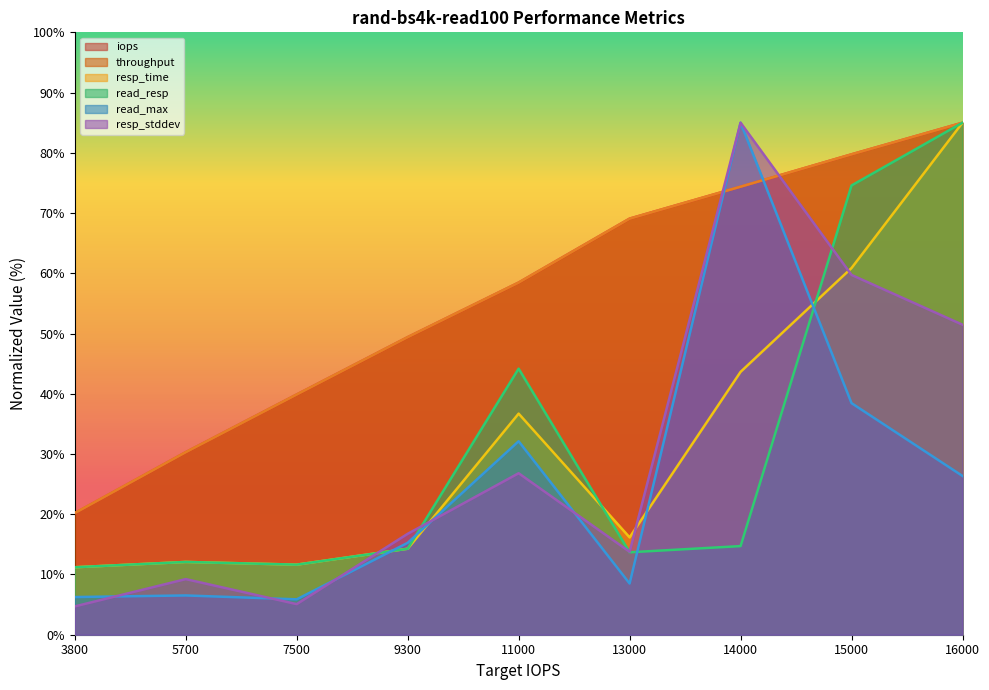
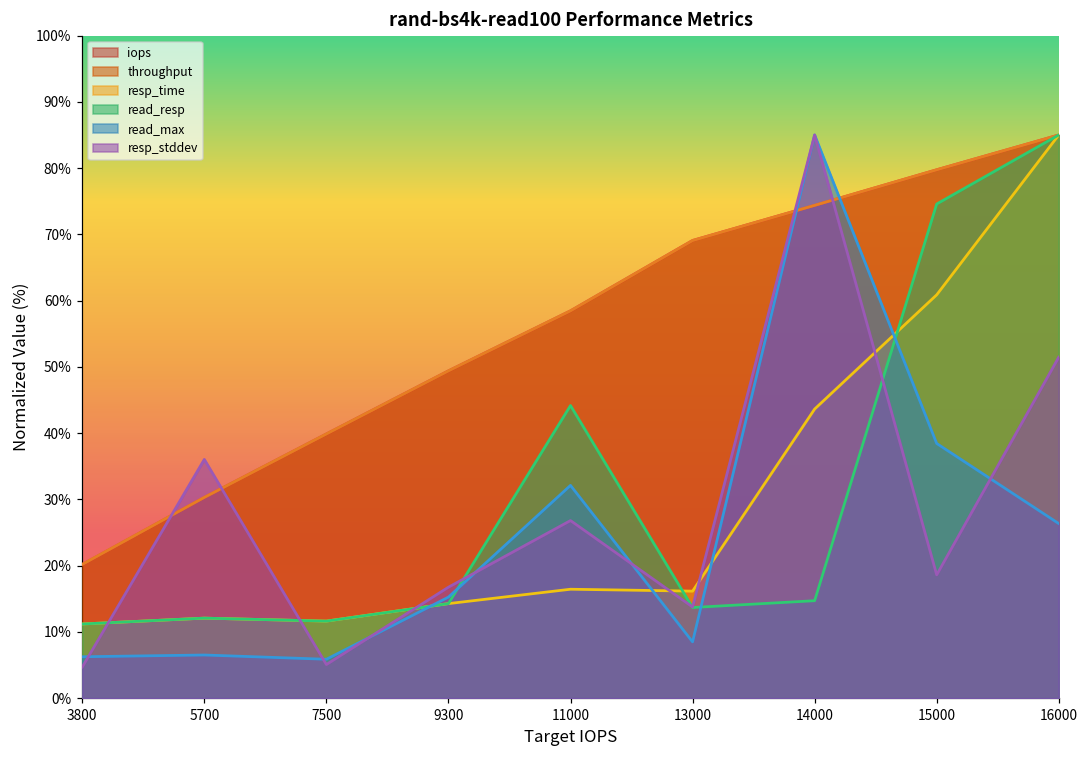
resp_stddev, 5700: 9% -> 36%
resp_time, 11000: 37% -> 16%
resp_stddev, 15000: 60% -> 19%
